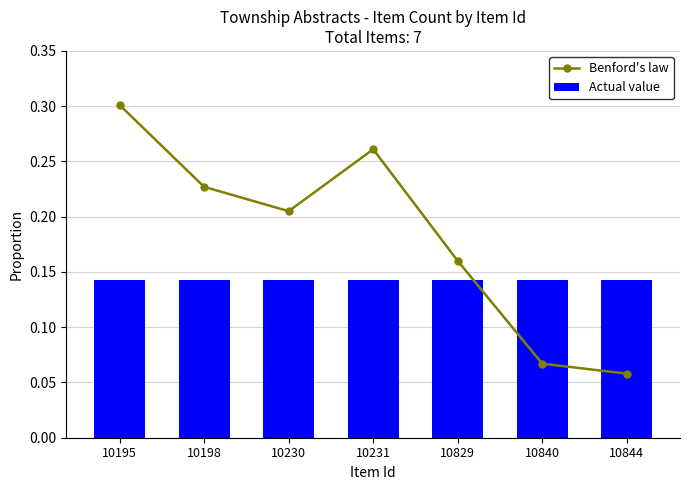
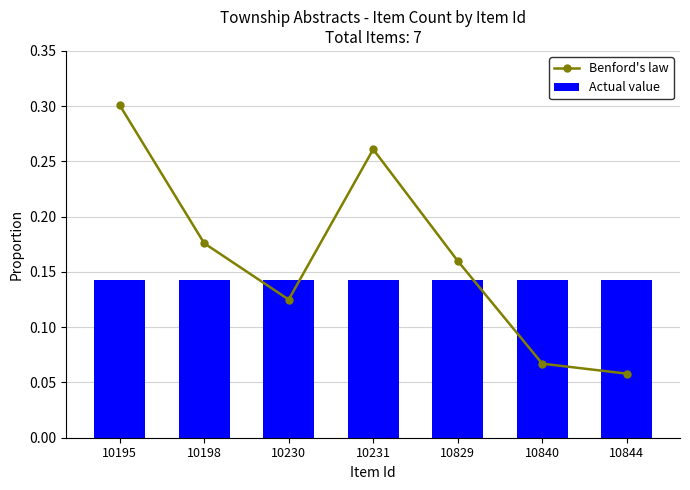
Benford's law, 10198: 0.227 -> 0.176
Benford's law, 10230: 0.205 -> 0.125
